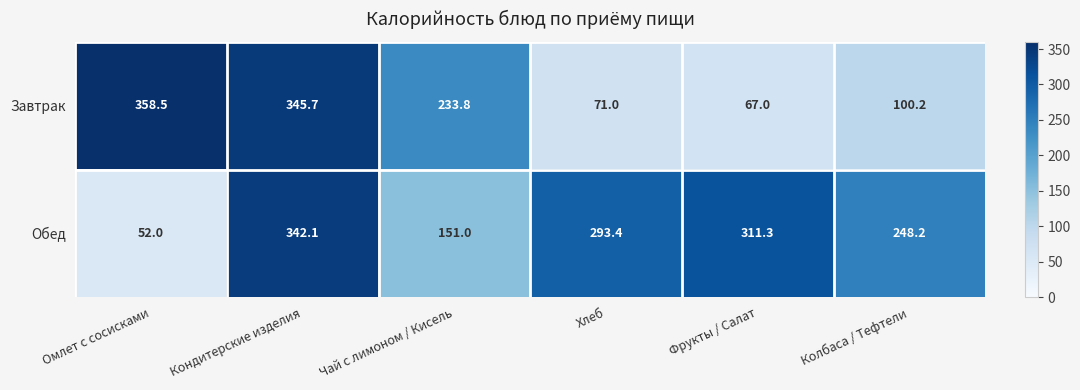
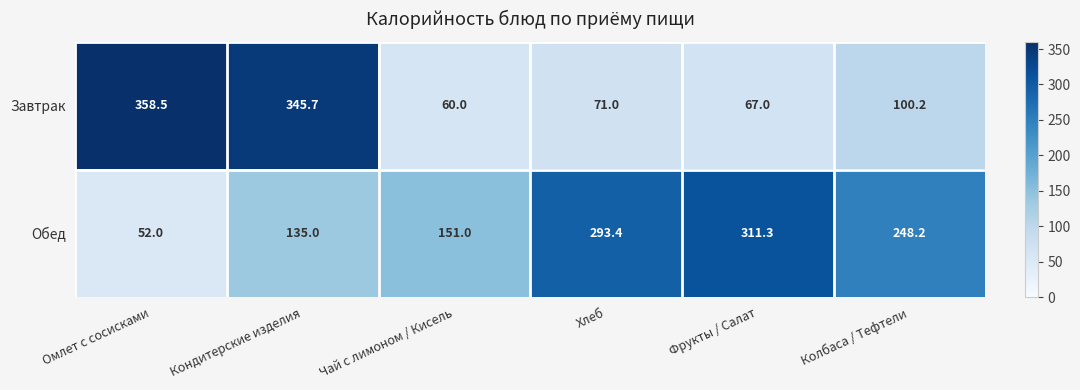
Завтрак, Чай с лимоном / Кисель: 233.8 -> 60.0
Обед, Кондитерские изделия: 342.1 -> 135.0
